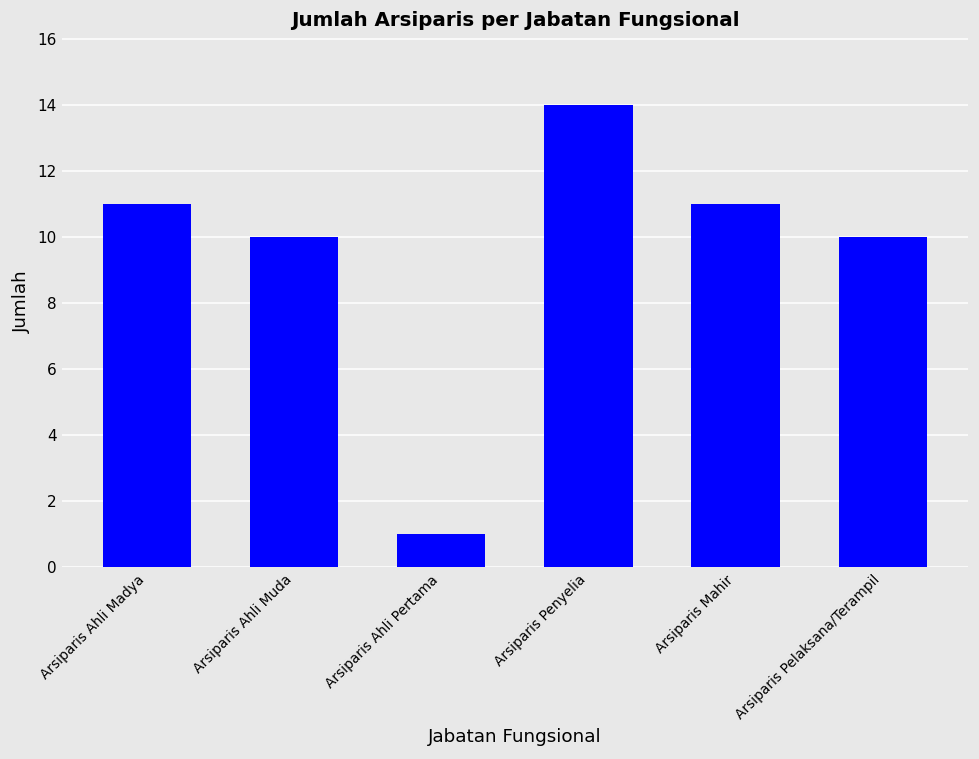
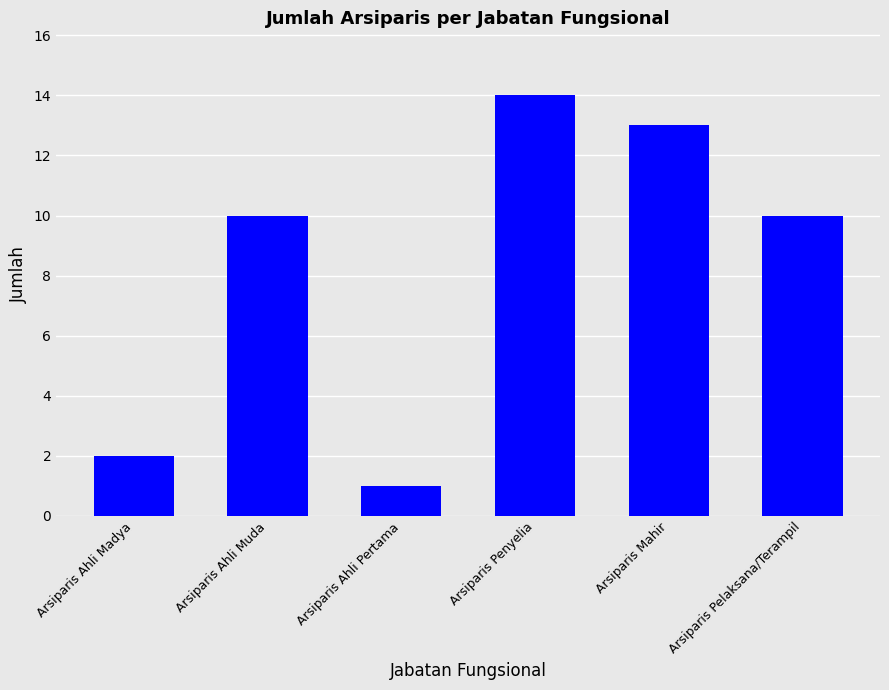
Arsiparis Ahli Madya: 11 -> 2
Arsiparis Mahir: 11 -> 13
